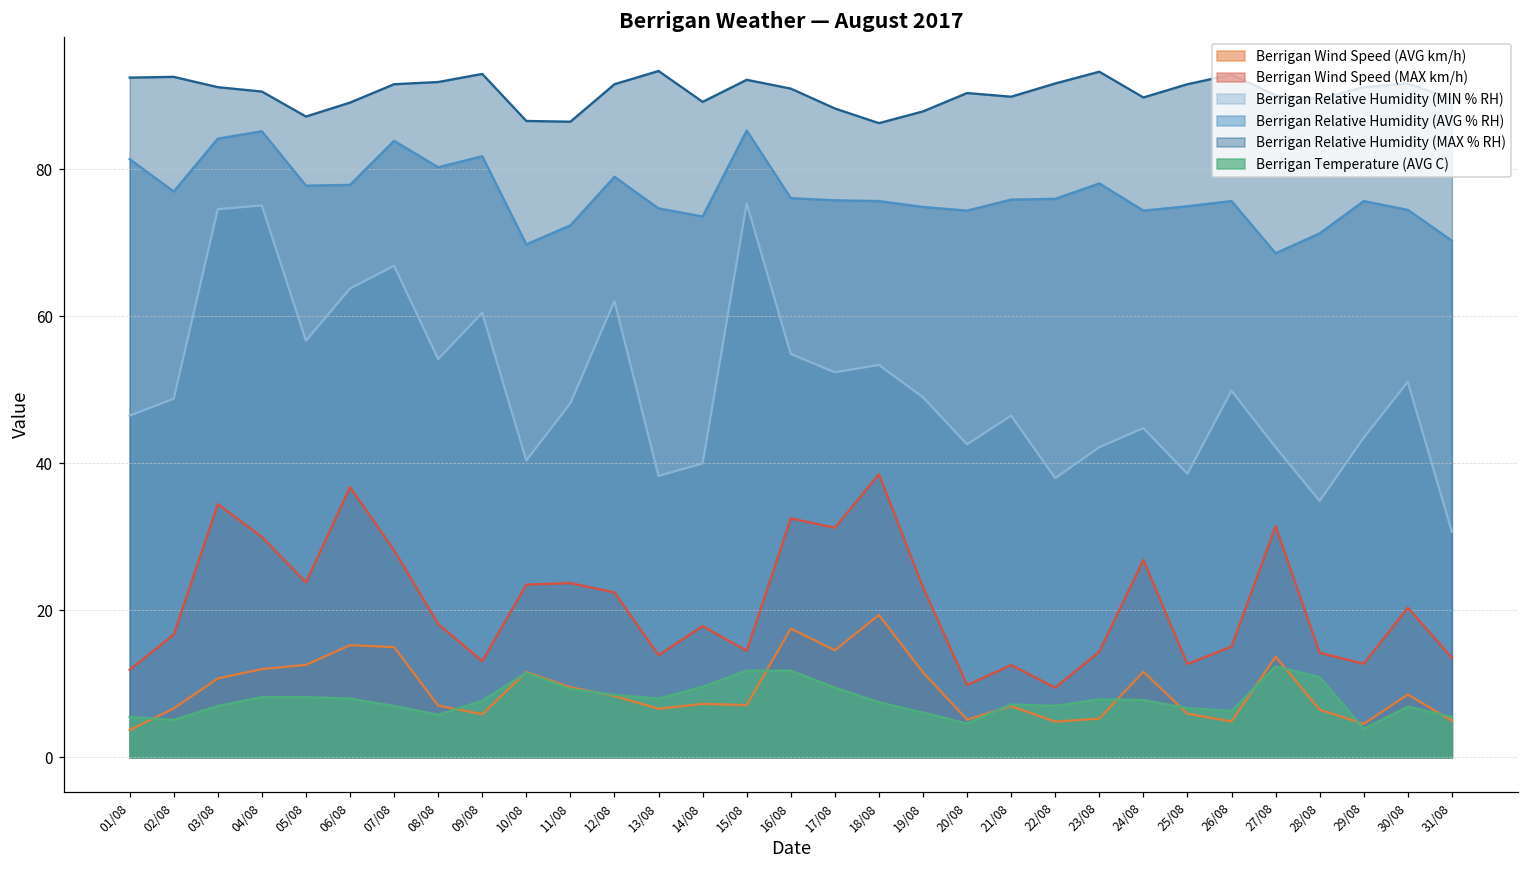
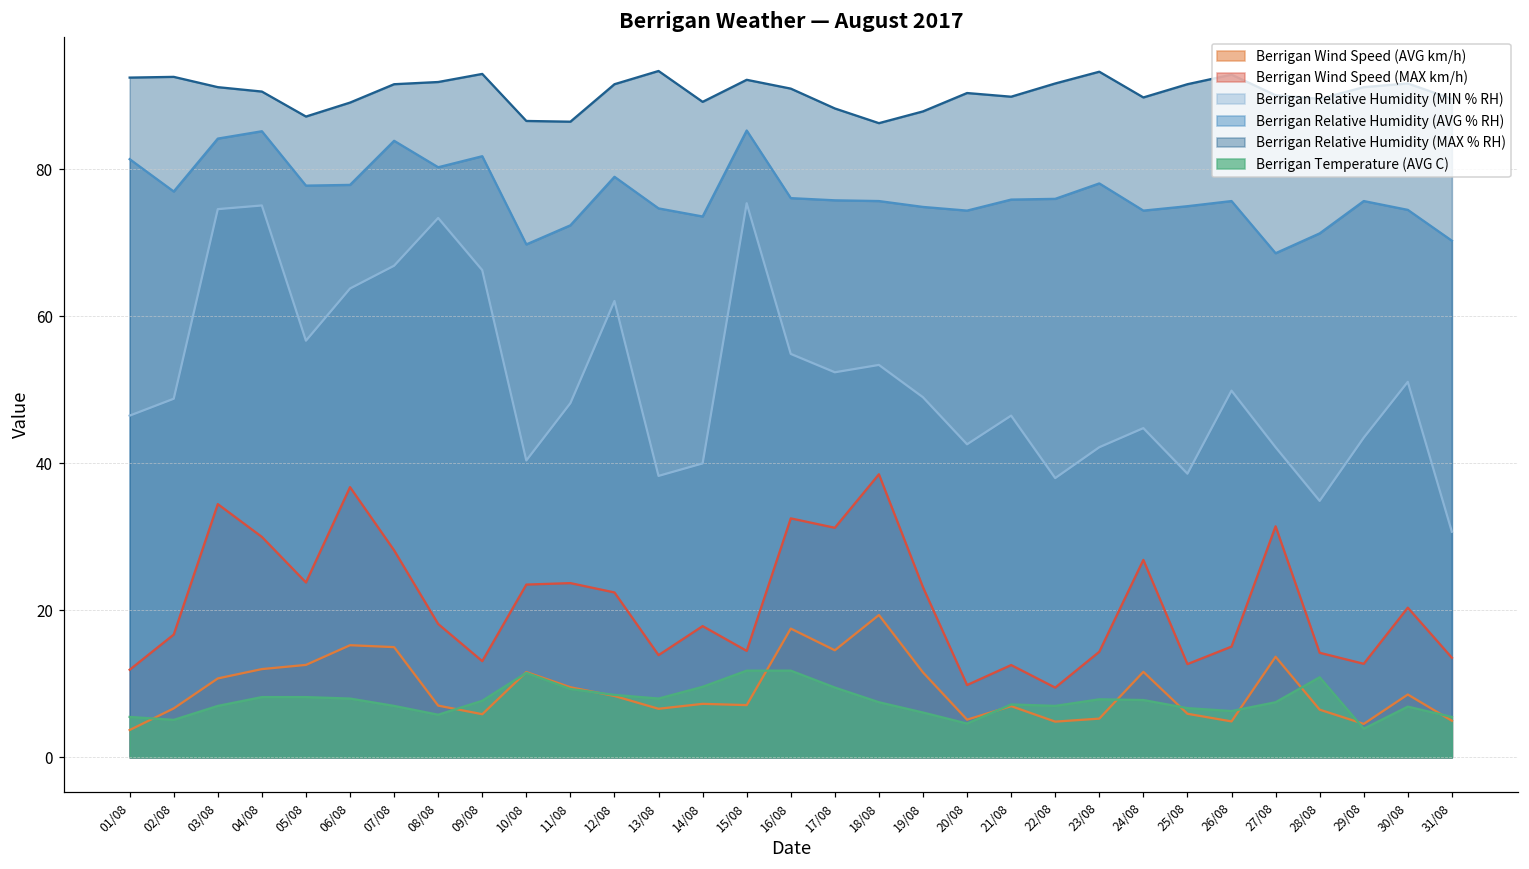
Berrigan Relative Humidity (MIN % RH), 08/08: 54 -> 73
Berrigan Relative Humidity (MIN % RH), 09/08: 61 -> 66
Berrigan Temperature (AVG C), 27/08: 12 -> 8
